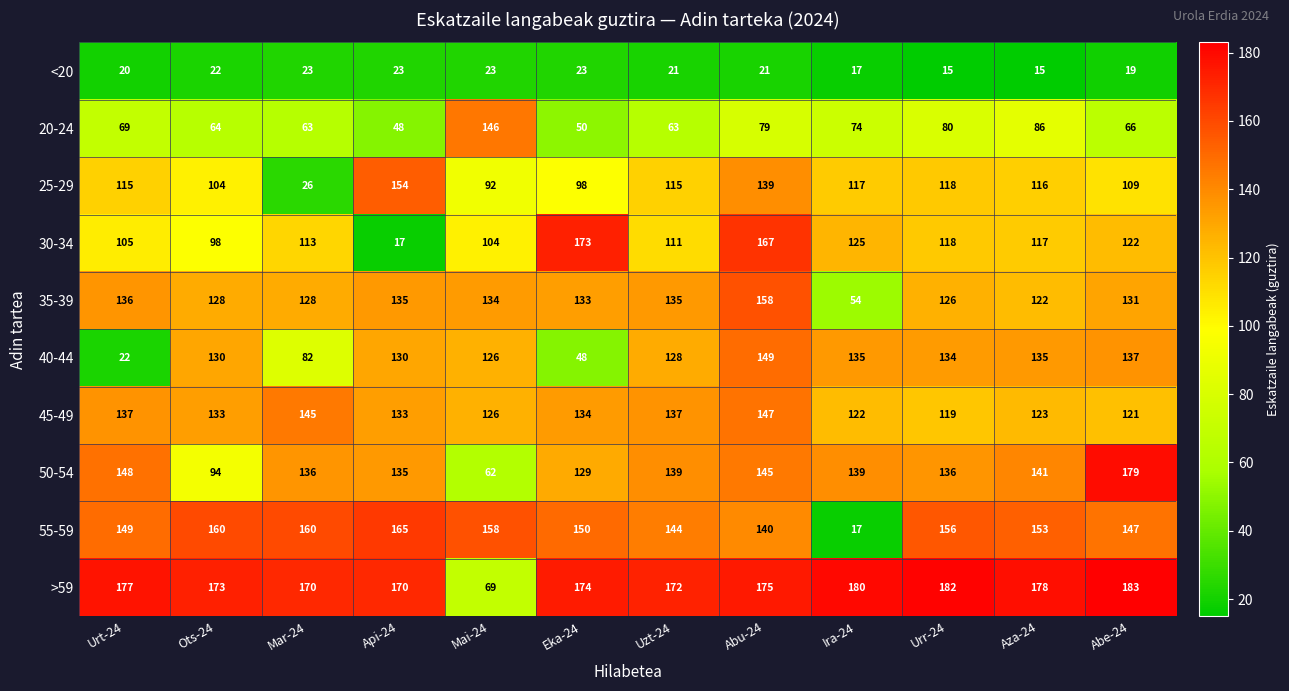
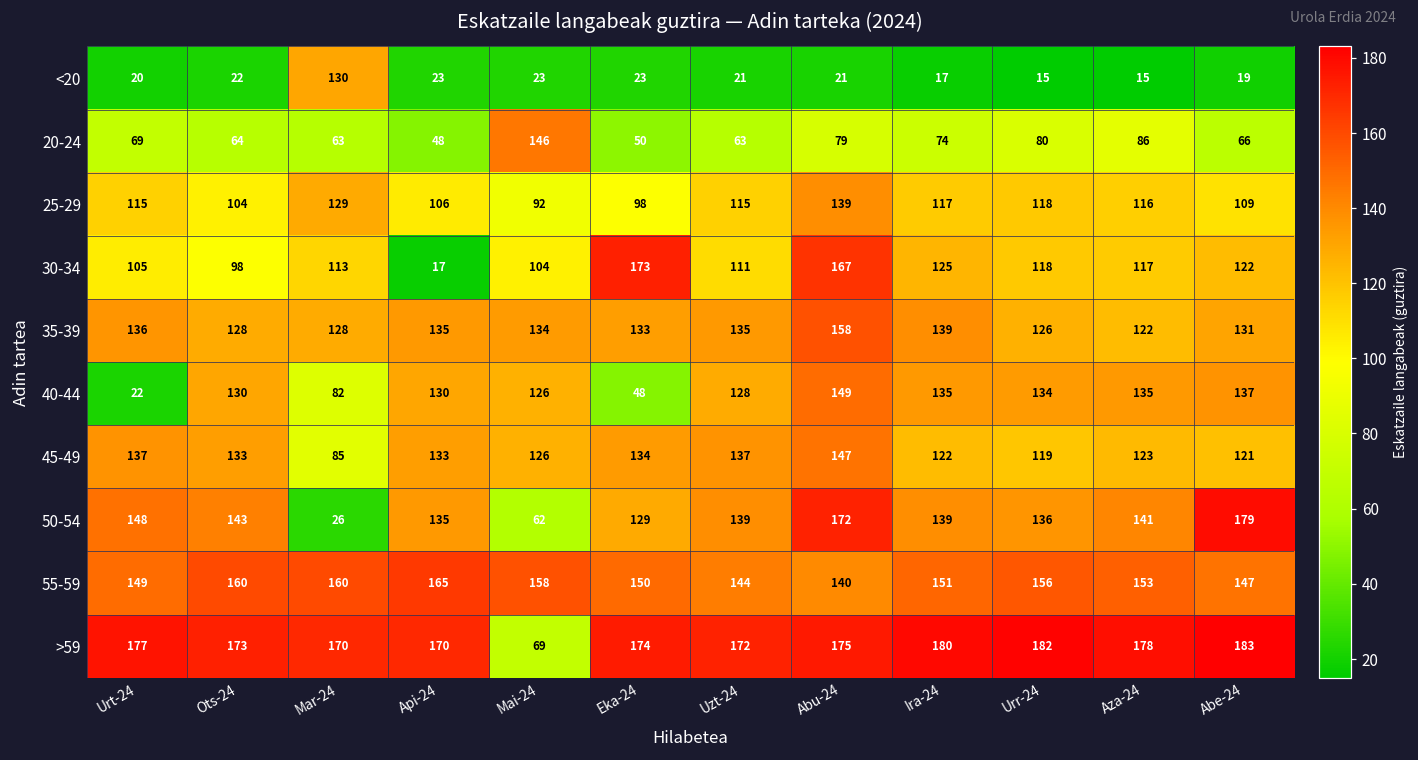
<20, Mar-24: 23 -> 130
25-29, Mar-24: 26 -> 129
25-29, Api-24: 154 -> 106
35-39, Ira-24: 54 -> 139
45-49, Mar-24: 145 -> 85
50-54, Ots-24: 94 -> 143
50-54, Mar-24: 136 -> 26
50-54, Abu-24: 145 -> 172
55-59, Ira-24: 17 -> 151
